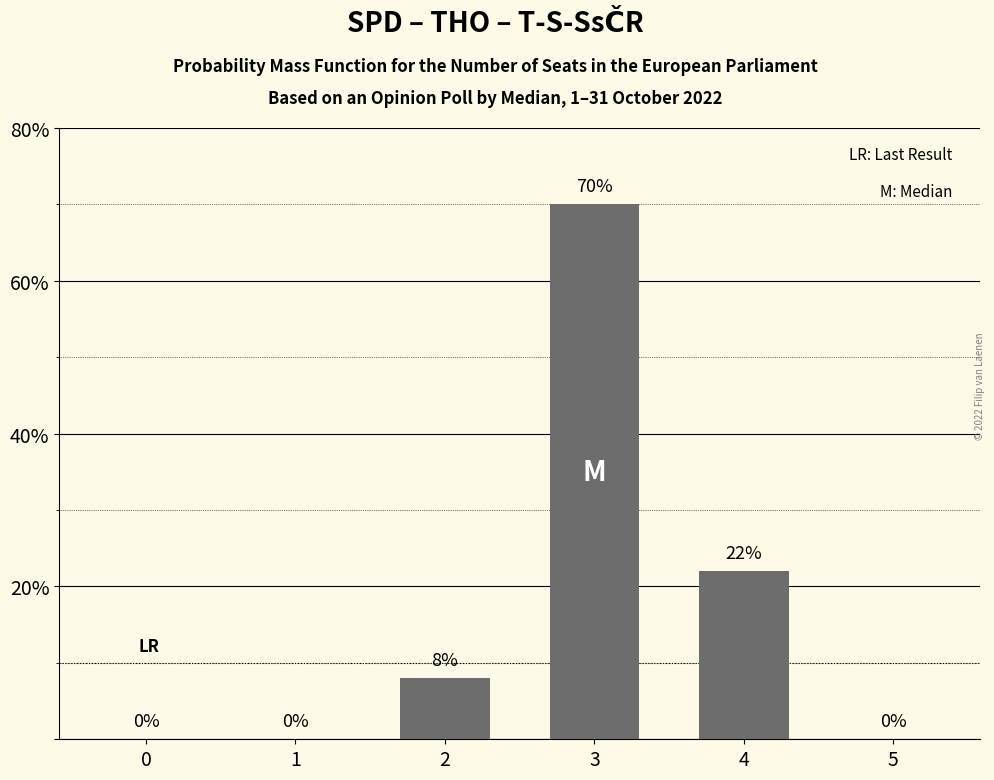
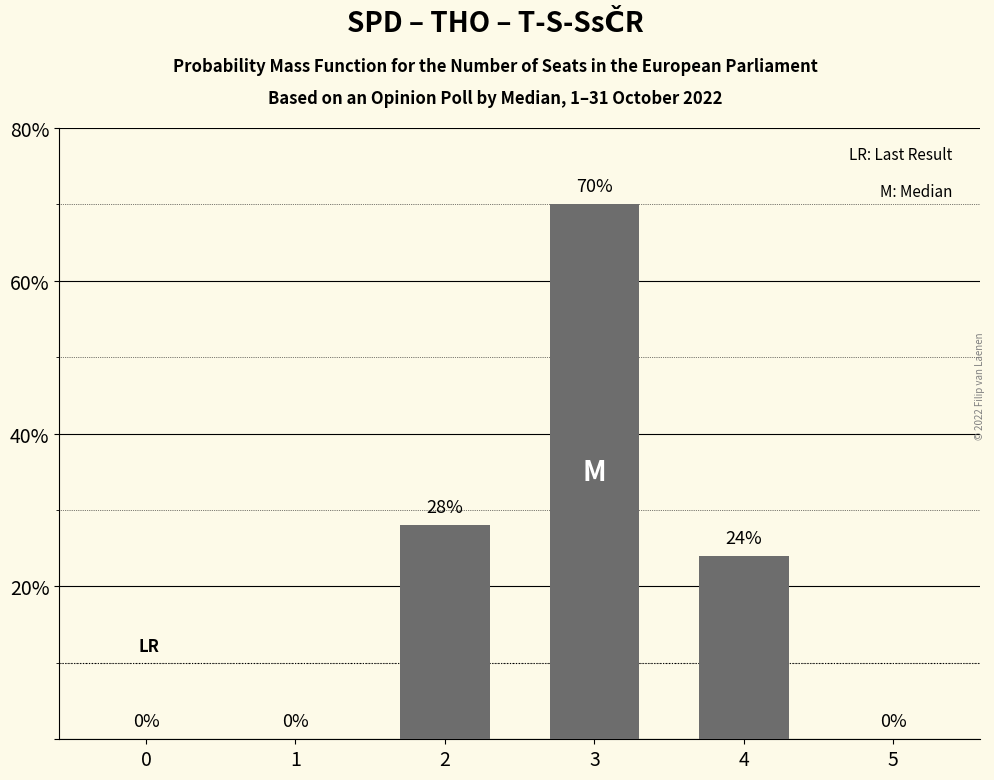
2: 8% -> 28%
4: 22% -> 24%
